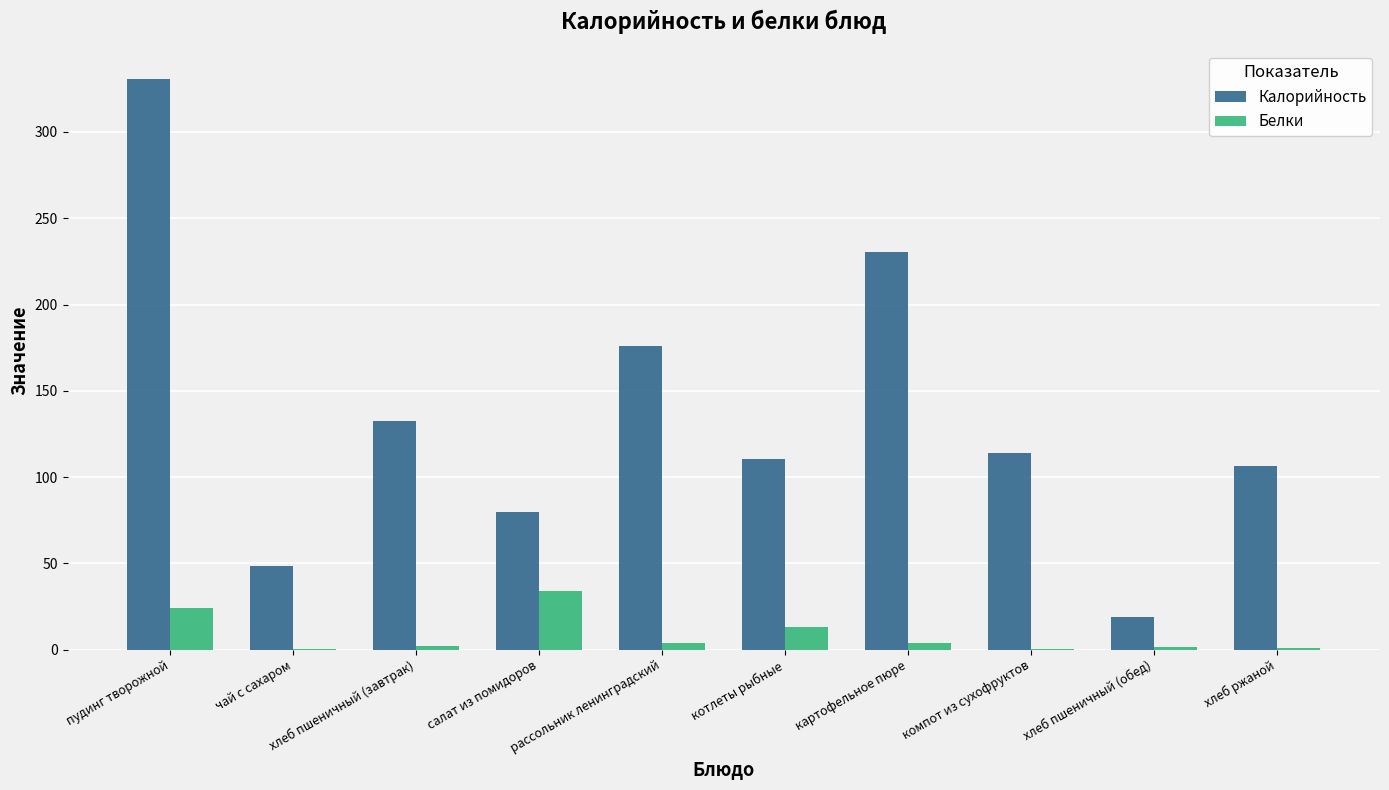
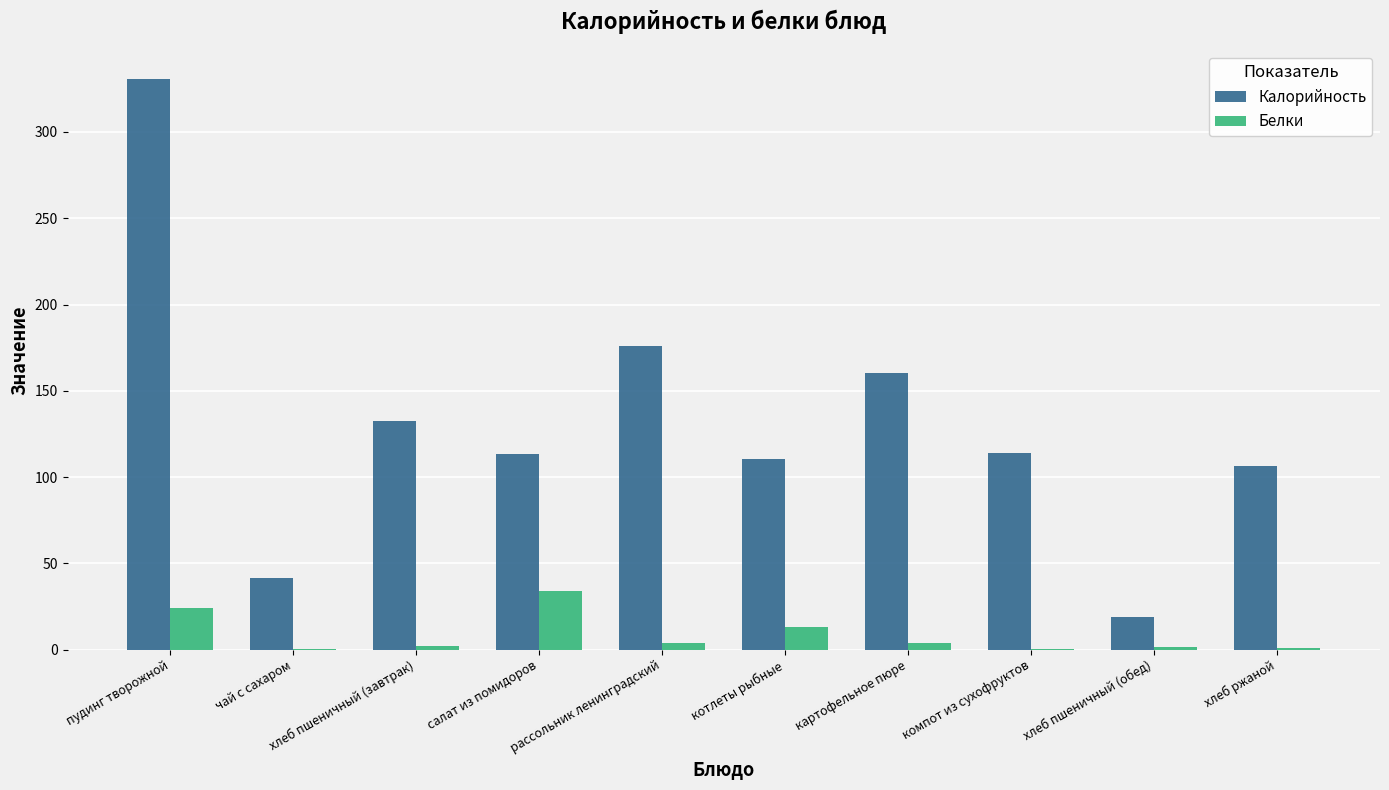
Калорийность, чай с сахаром: 49 -> 41
Калорийность, салат из помидоров: 80 -> 113
Калорийность, картофельное пюре: 230 -> 160
